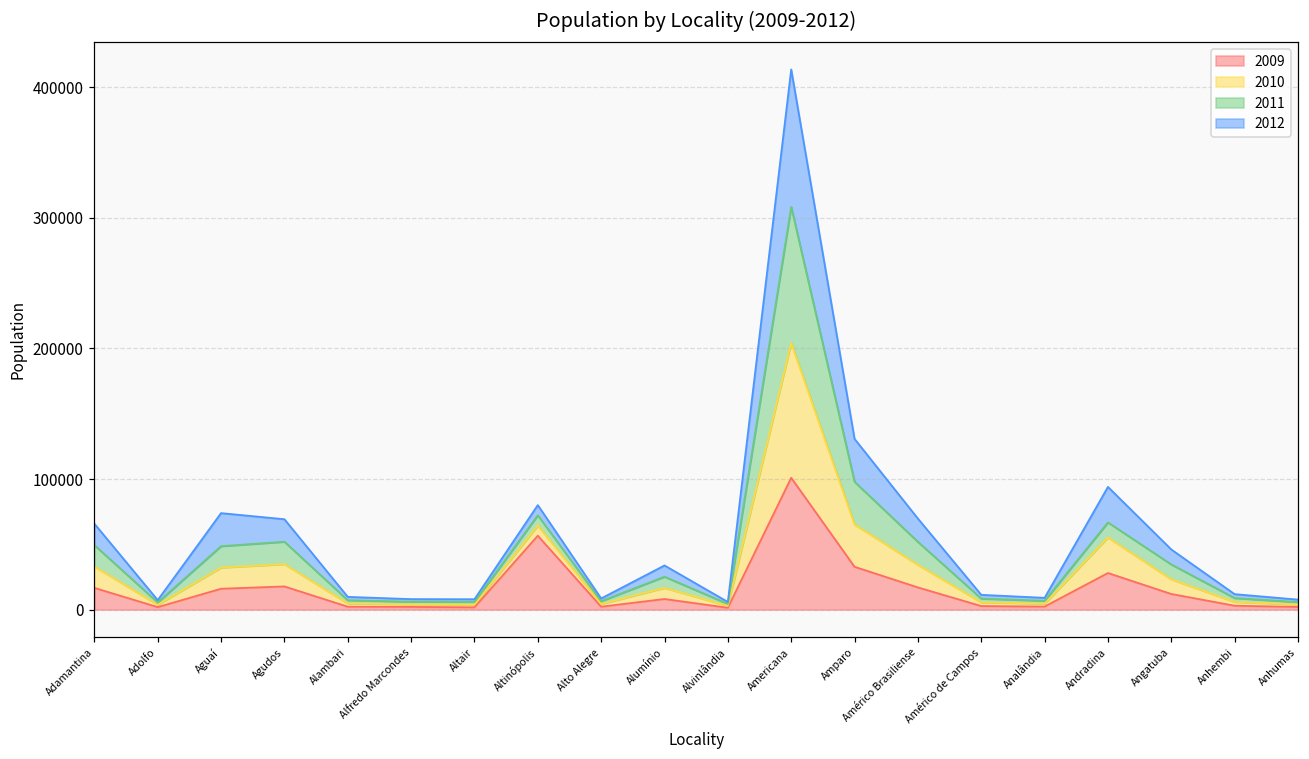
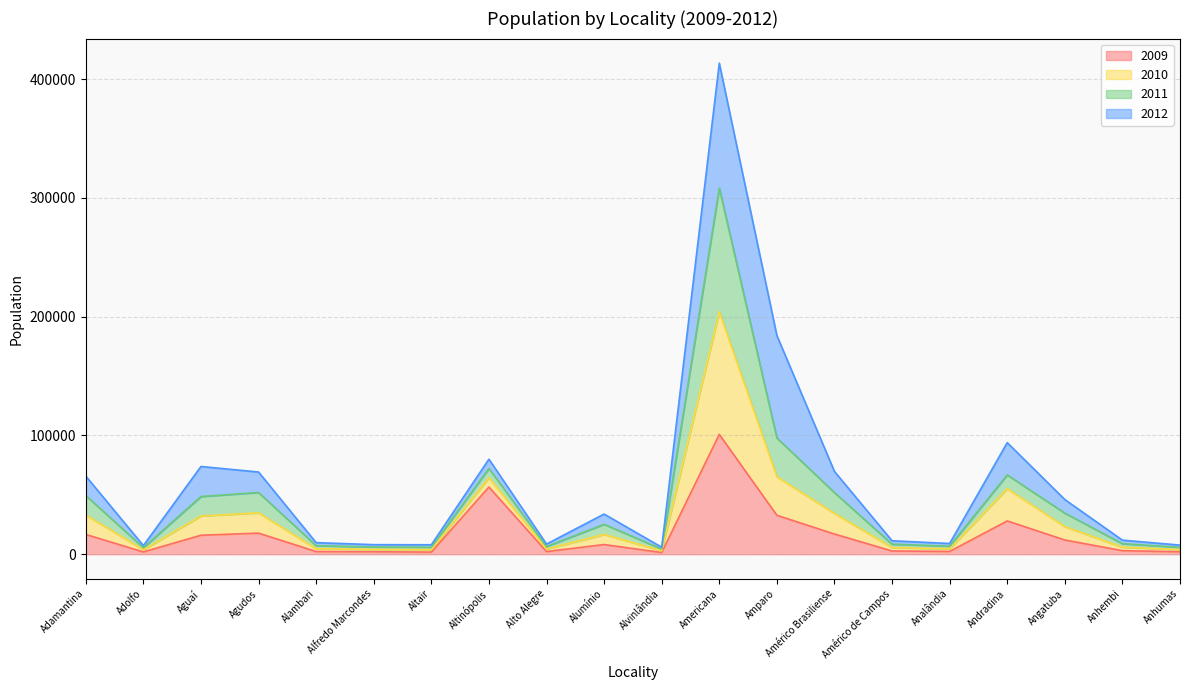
2012, Amparo: 33000 -> 86000
